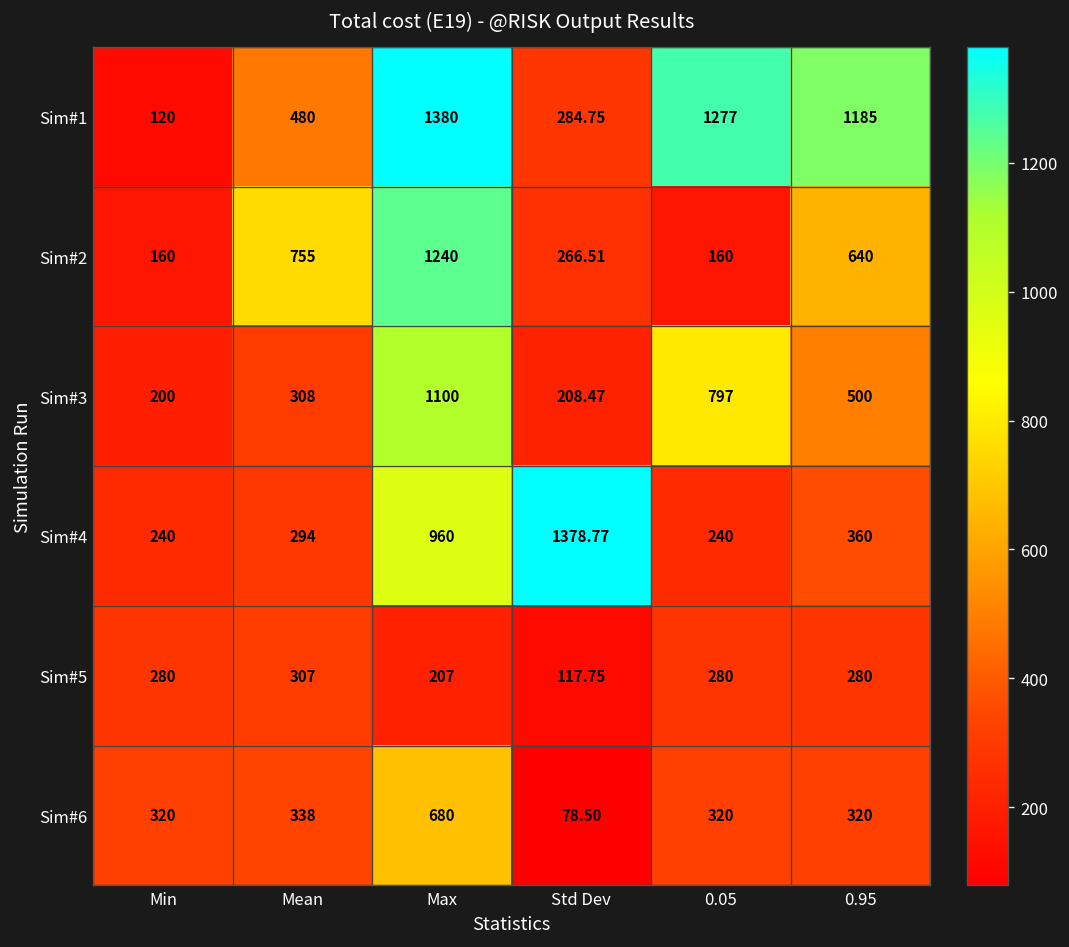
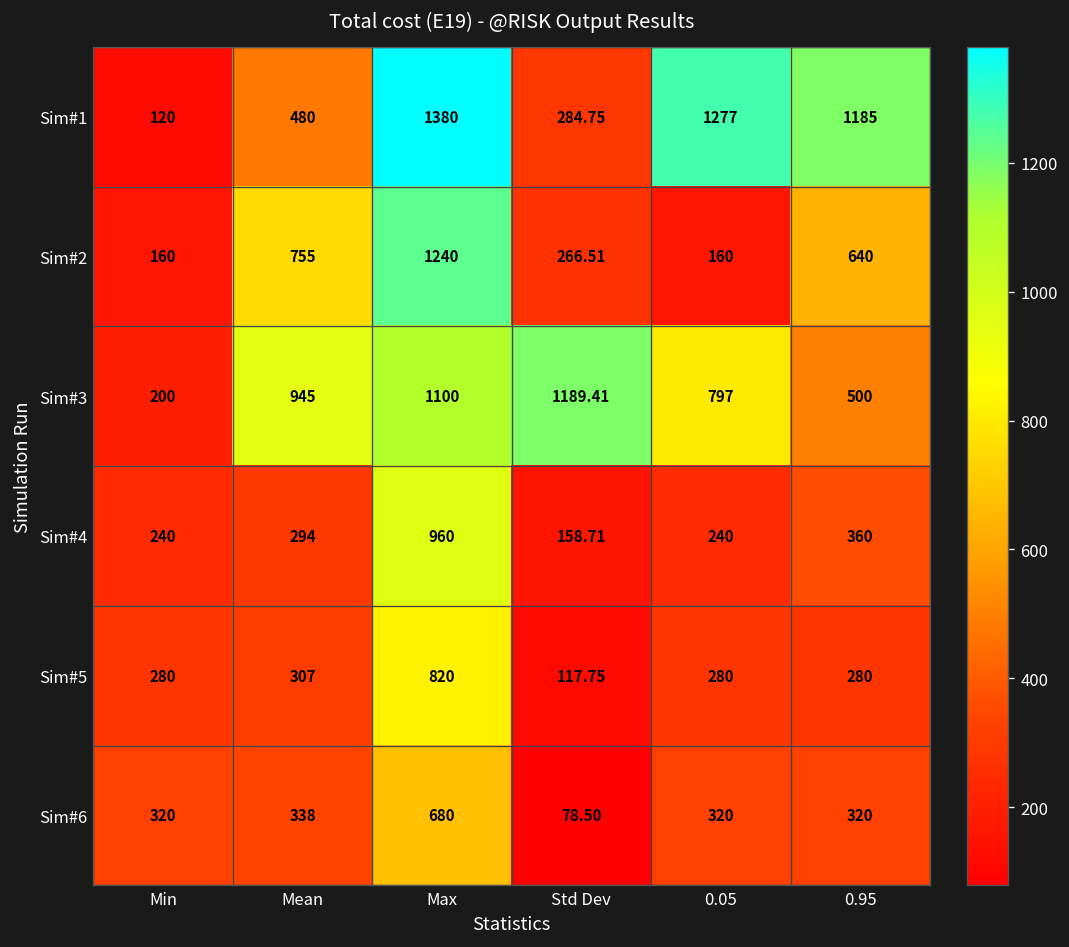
Sim#3, Mean: 308 -> 945
Sim#3, Std Dev: 208.47 -> 1189.41
Sim#4, Std Dev: 1378.77 -> 158.71
Sim#5, Max: 207 -> 820
